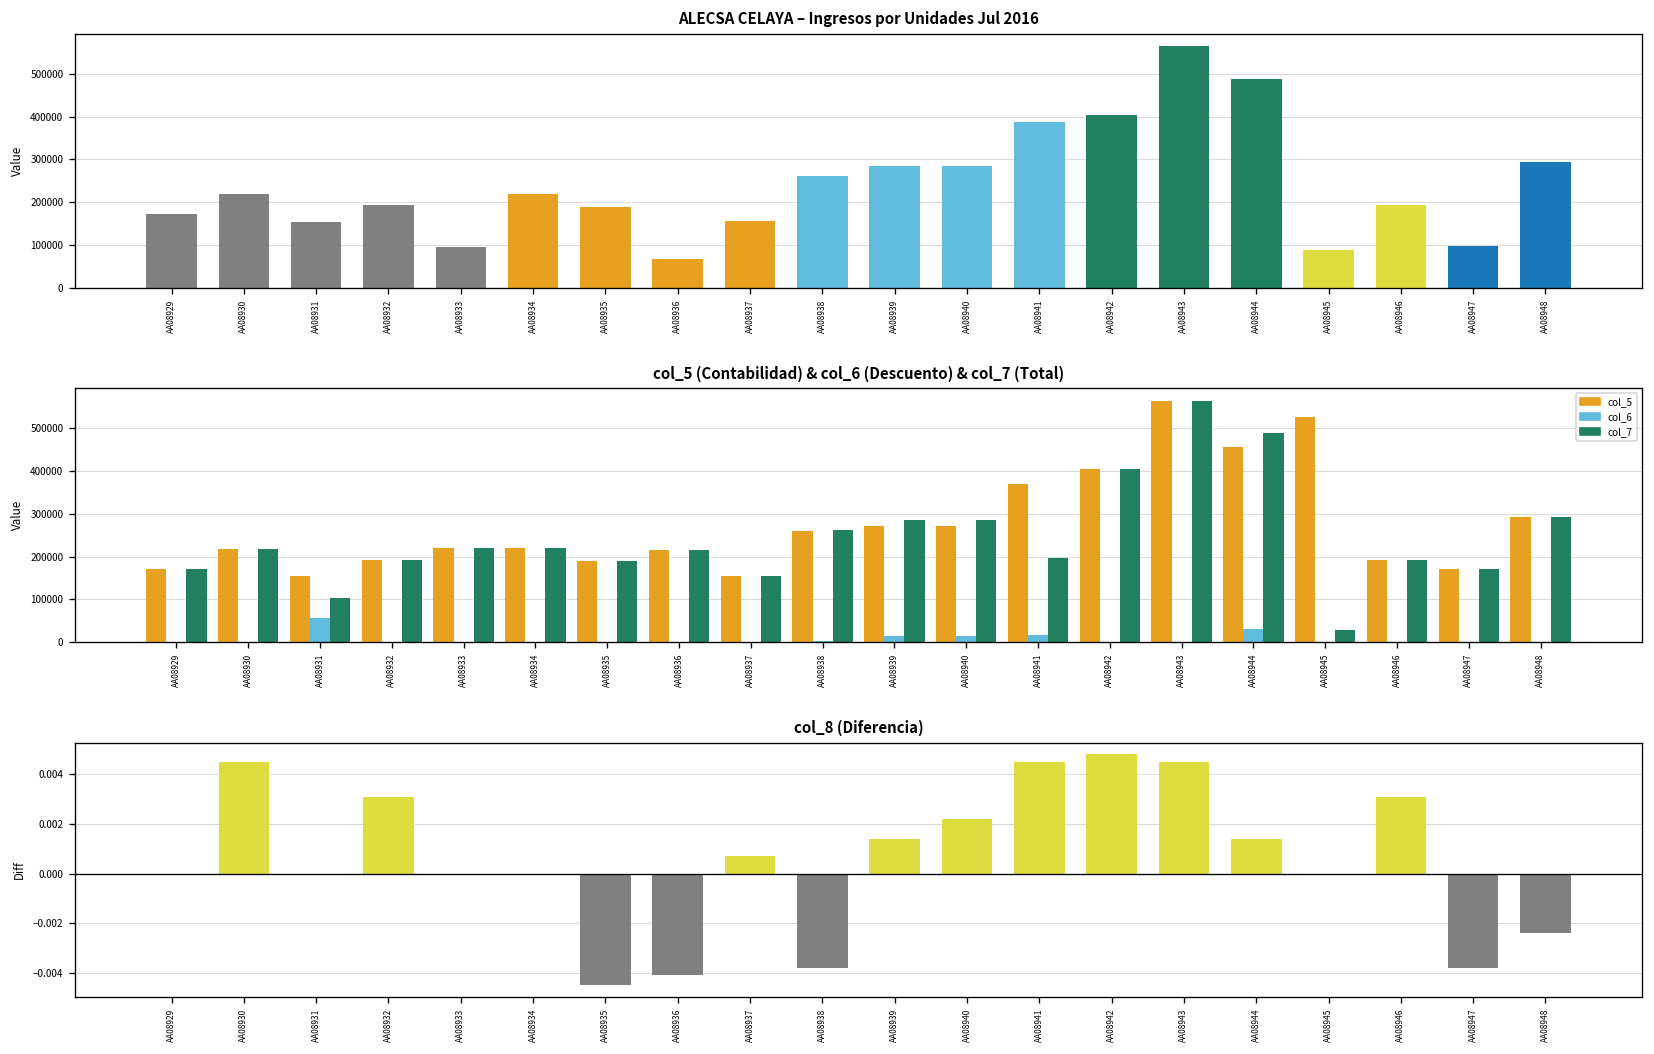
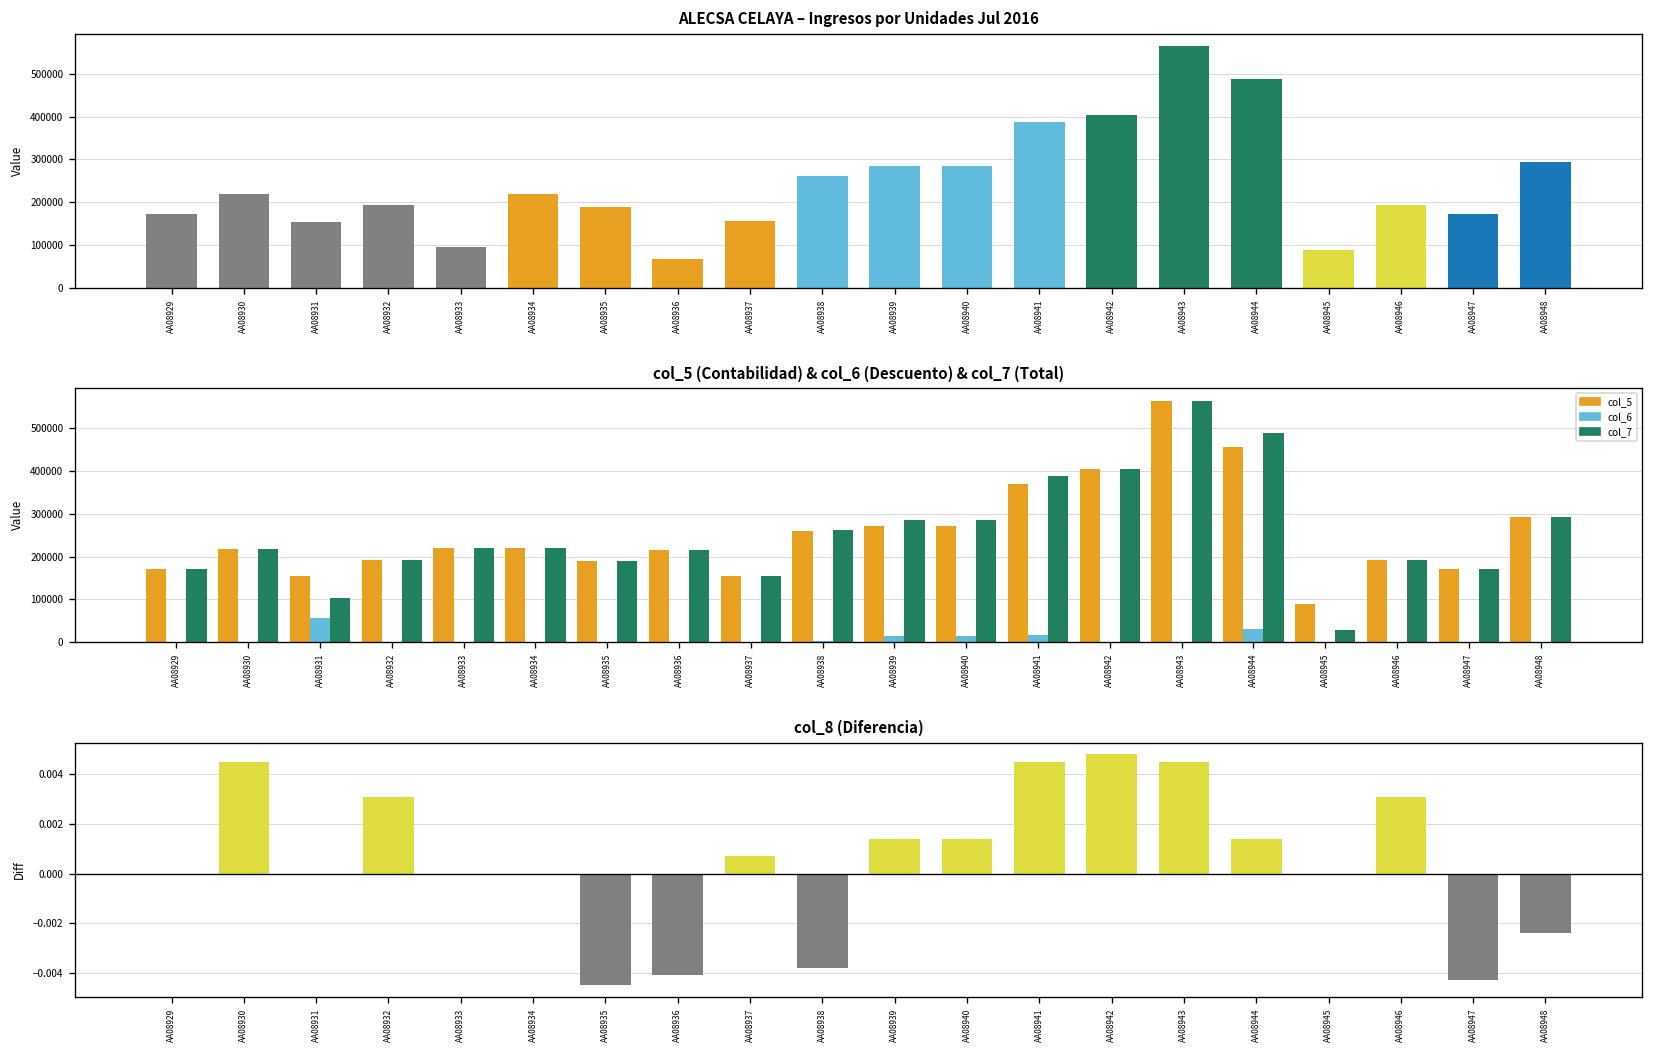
ALECSA CELAYA – Ingresos por Unidades Jul 2016, AA08947: 100000 -> 170000
col_5 (Contabilidad) & col_6 (Descuento) & col_7 (Total), col_7, AA08941: 200000 -> 390000
col_5 (Contabilidad) & col_6 (Descuento) & col_7 (Total), col_5, AA08945: 530000 -> 90000
col_8 (Diferencia), AA08940: 0.0022 -> 0.0014
col_8 (Diferencia), AA08947: -0.0038 -> -0.0043
